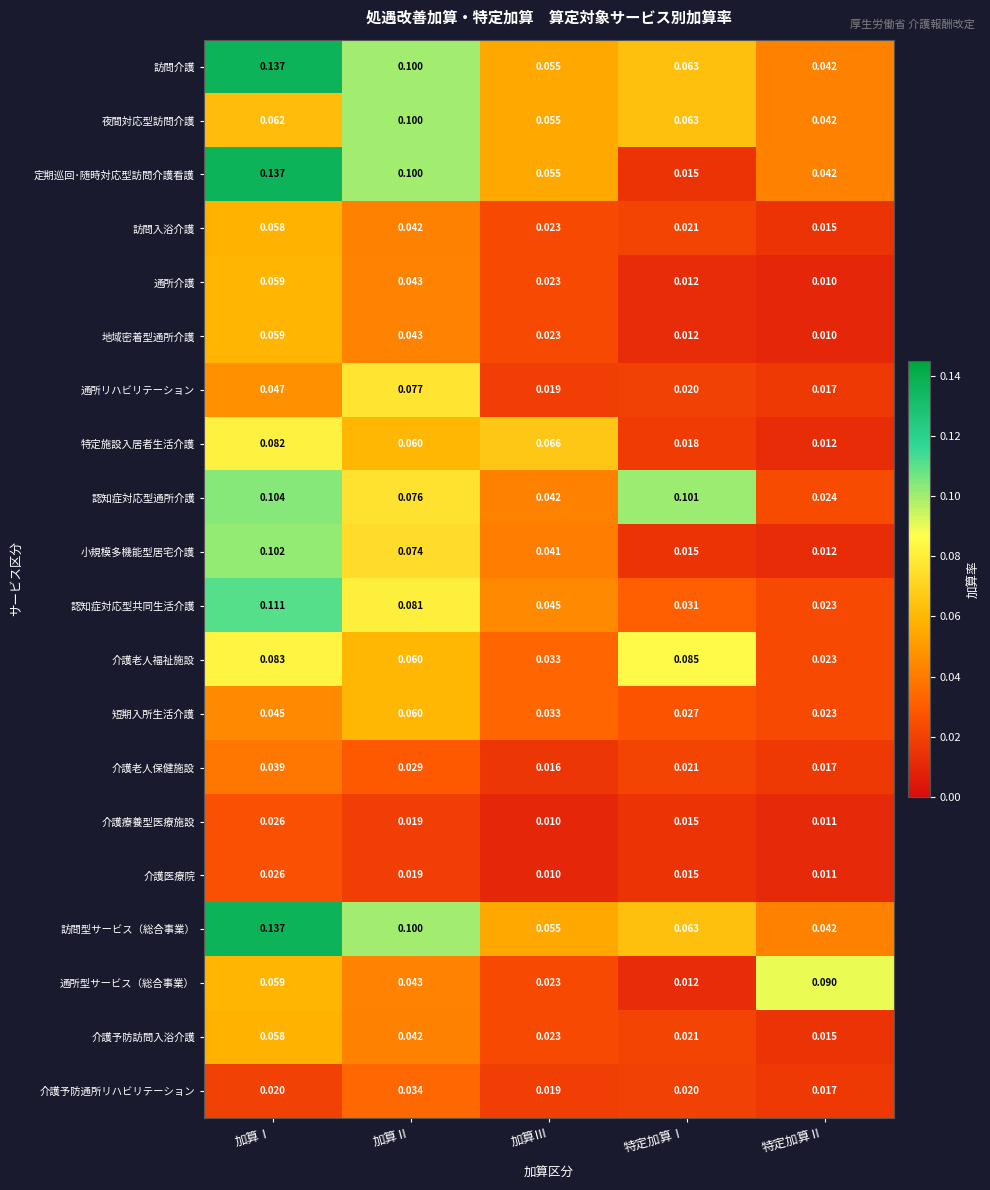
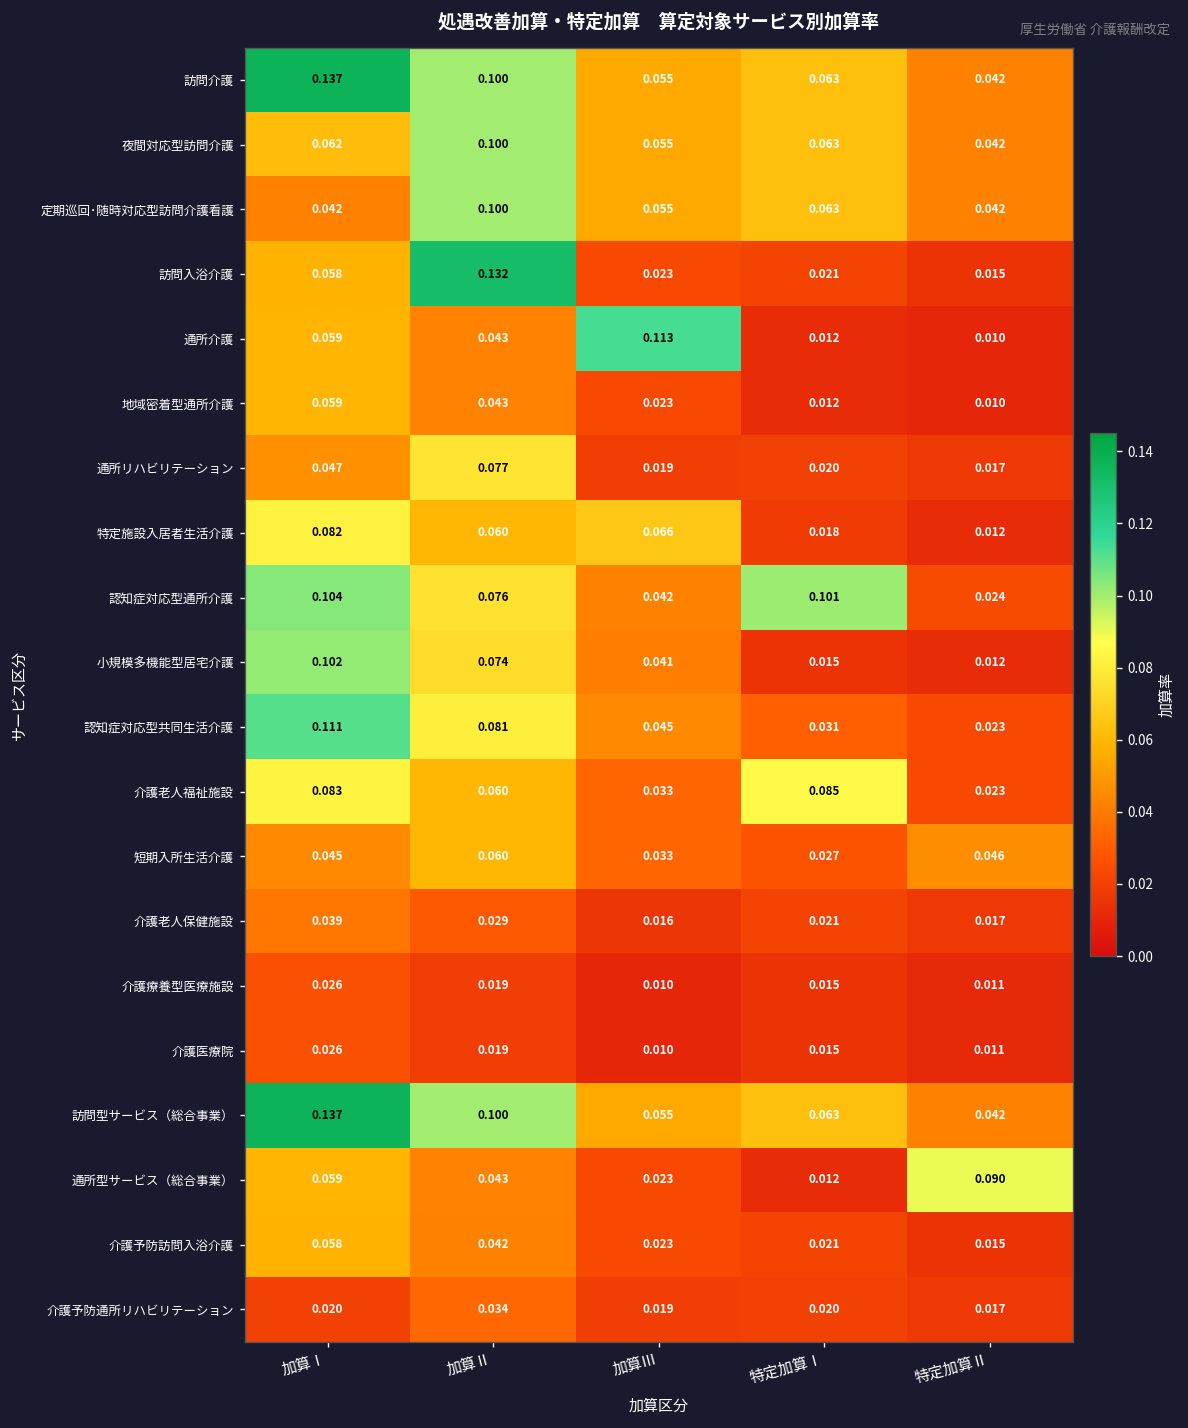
定期巡回･随時対応型訪問介護看護, 加算Ⅰ: 0.137 -> 0.042
定期巡回･随時対応型訪問介護看護, 特定加算Ⅰ: 0.015 -> 0.063
訪問入浴介護, 加算Ⅱ: 0.042 -> 0.132
通所介護, 加算Ⅲ: 0.023 -> 0.113
短期入所生活介護, 特定加算Ⅱ: 0.023 -> 0.046
